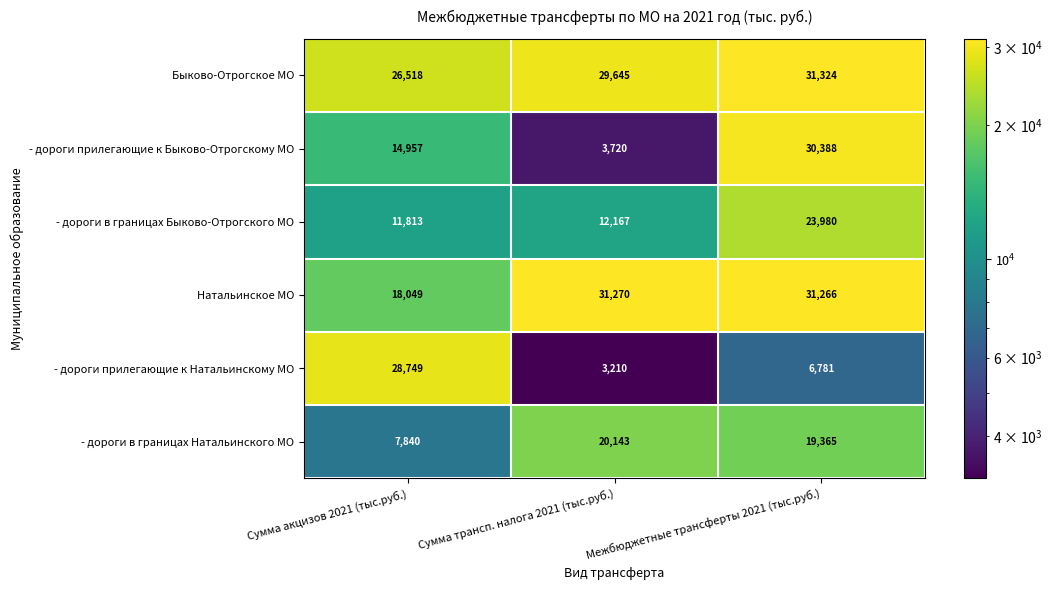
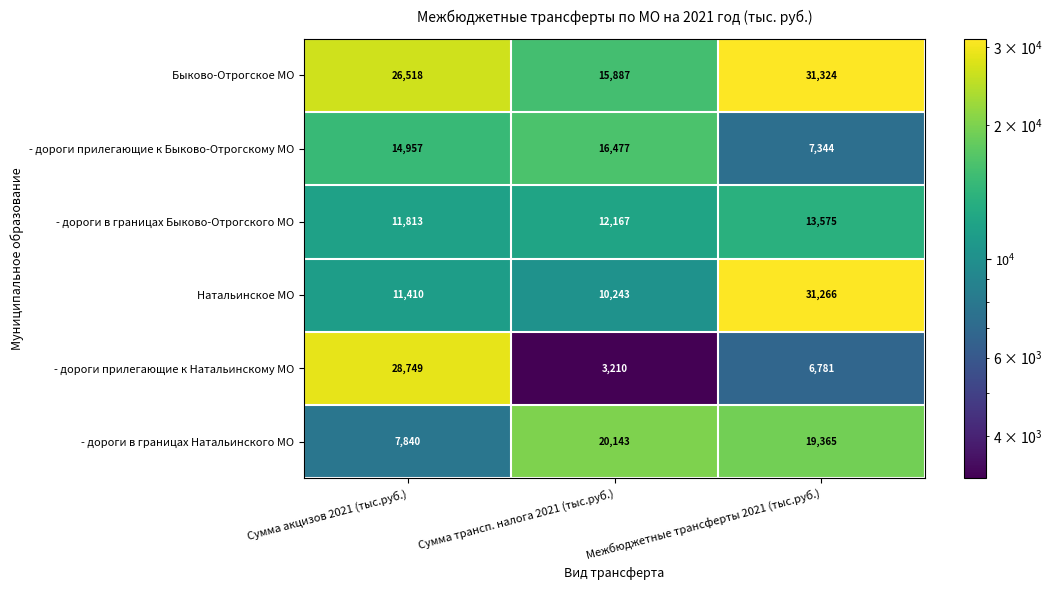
Быково-Отрогское МО, Сумма трансп. налога 2021 (тыс.руб.): 29,645 -> 15,887
- дороги прилегающие к Быково-Отрогскому МО, Сумма трансп. налога 2021 (тыс.руб.): 3,720 -> 16,477
- дороги прилегающие к Быково-Отрогскому МО, Межбюджетные трансферты 2021 (тыс.руб.): 30,388 -> 7,344
- дороги в границах Быково-Отрогского МО, Межбюджетные трансферты 2021 (тыс.руб.): 23,980 -> 13,575
Натальинское МО, Сумма акцизов 2021 (тыс.руб.): 18,049 -> 11,410
Натальинское МО, Сумма трансп. налога 2021 (тыс.руб.): 31,270 -> 10,243
